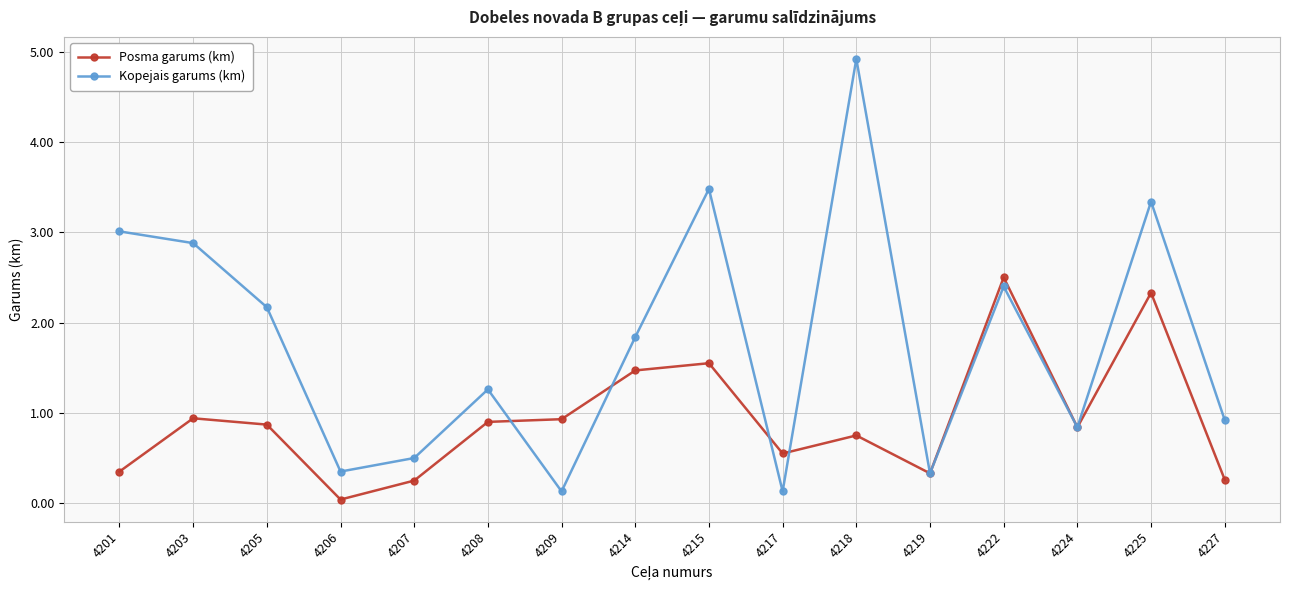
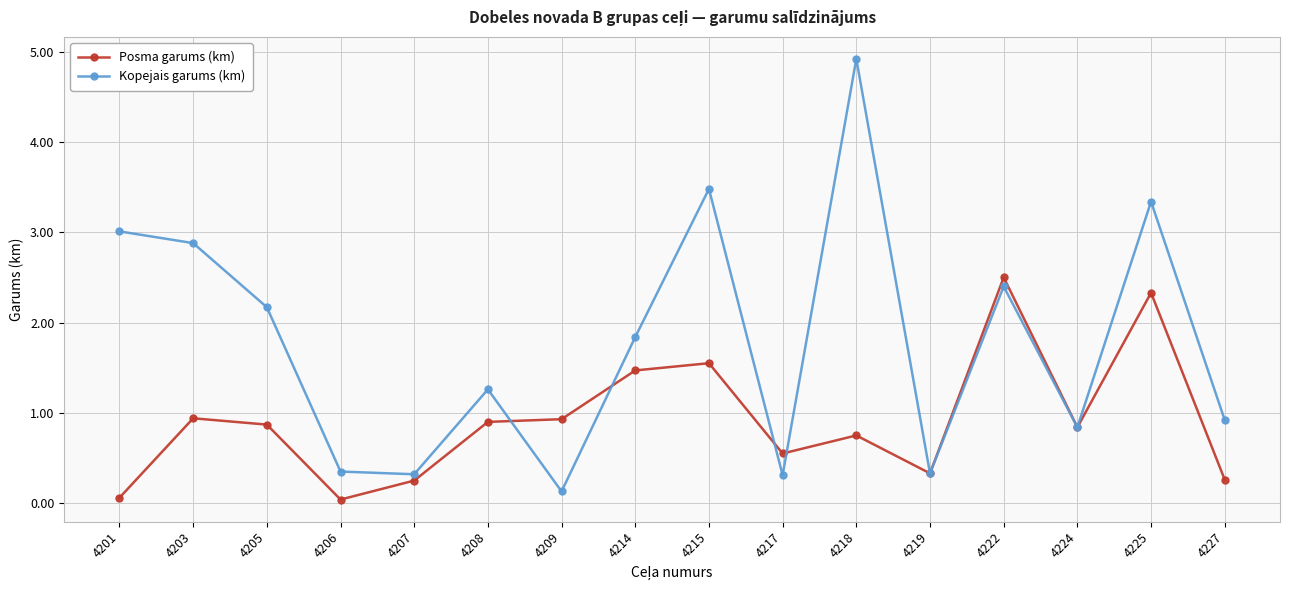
Posma garums (km), 4201: 0.4 -> 0.1
Kopejais garums (km), 4207: 0.5 -> 0.3
Kopejais garums (km), 4217: 0.1 -> 0.3
